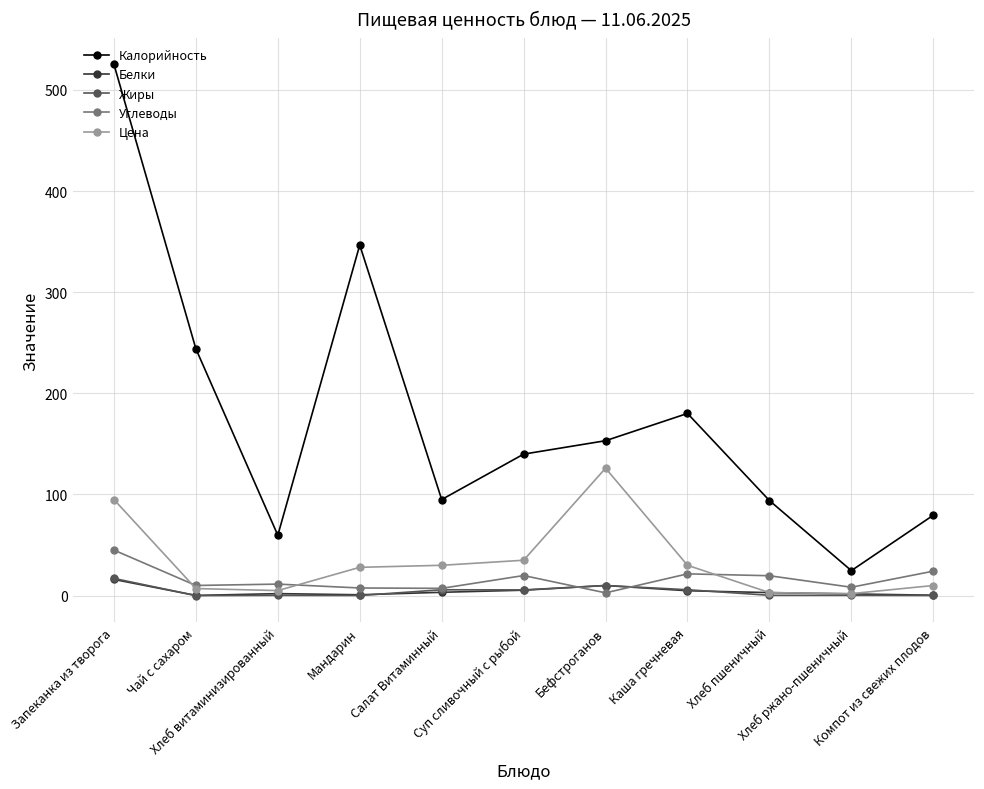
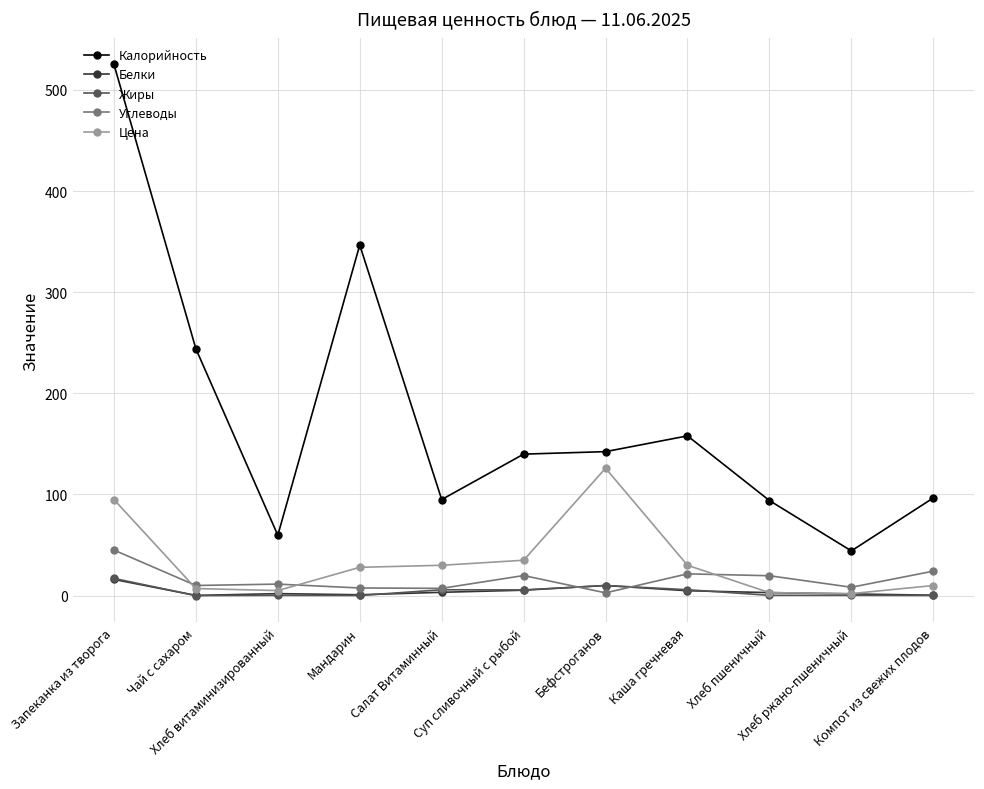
Калорийность, Бефстроганов: 153 -> 142
Калорийность, Каша гречневая: 180 -> 158
Калорийность, Хлеб ржано-пшеничный: 25 -> 44
Калорийность, Компот из свежих плодов: 80 -> 97
